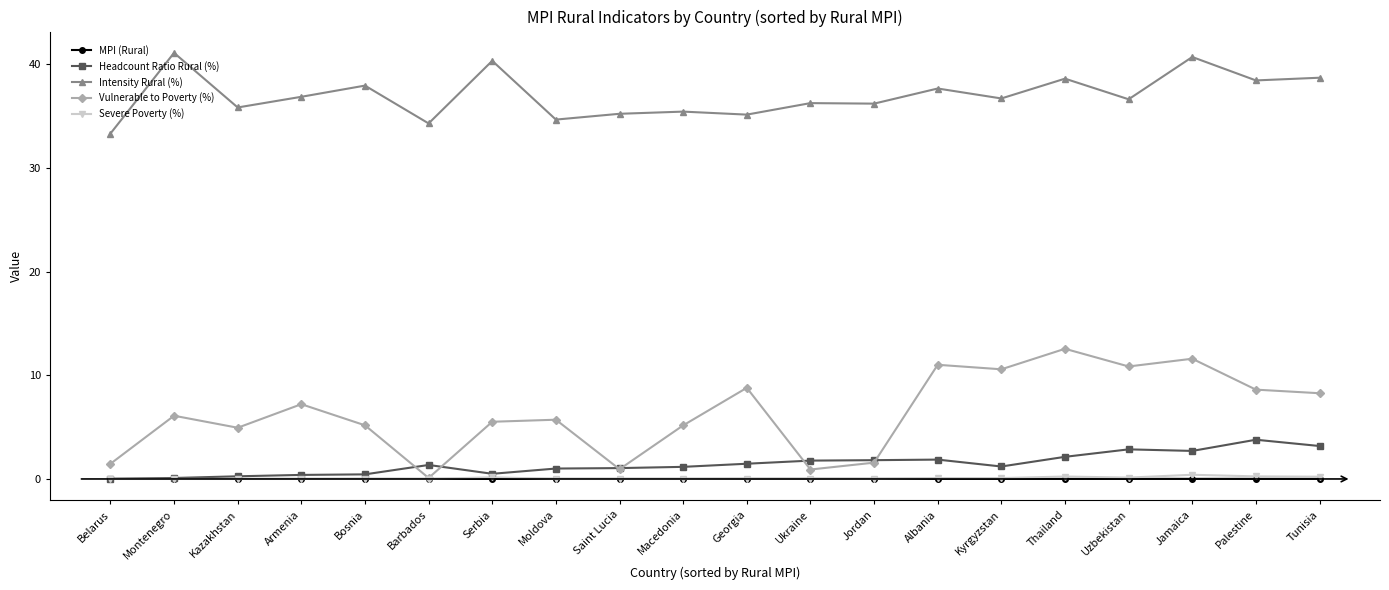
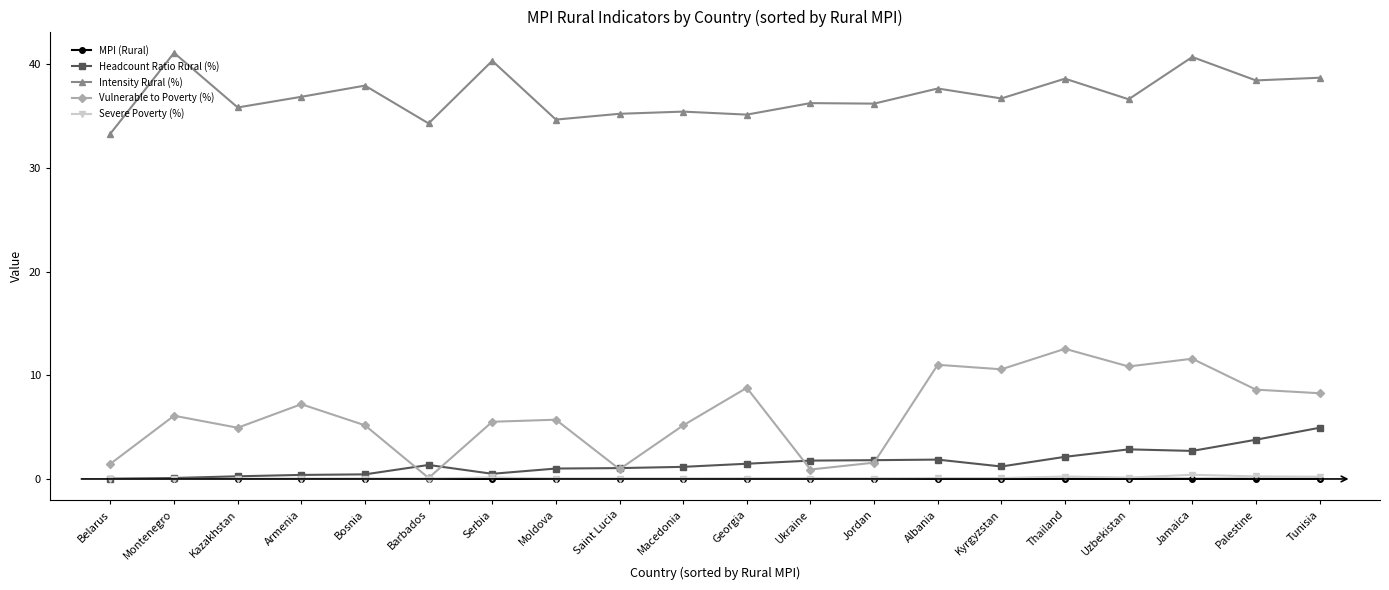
Headcount Ratio Rural (%), Tunisia: 3.2 -> 4.9
